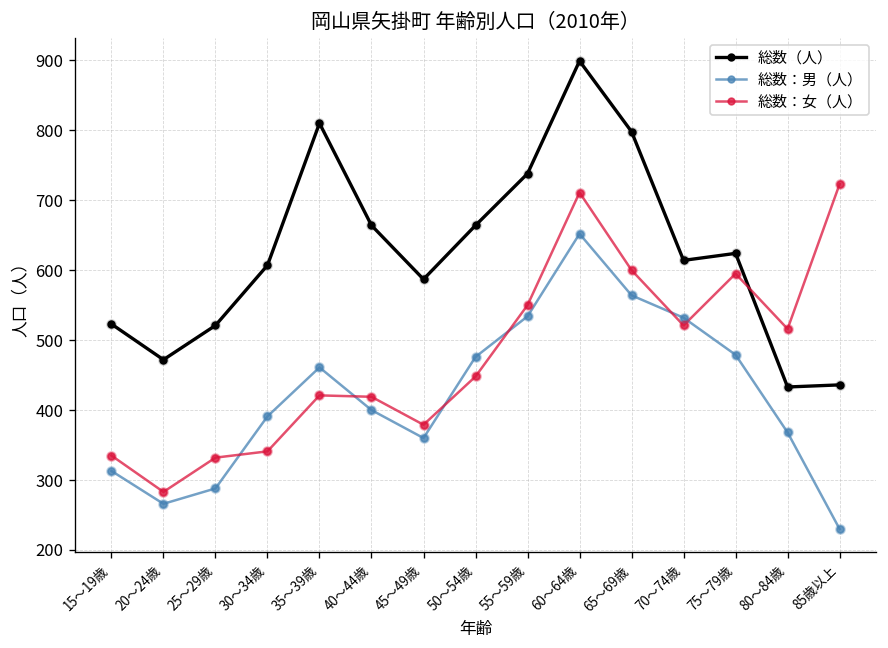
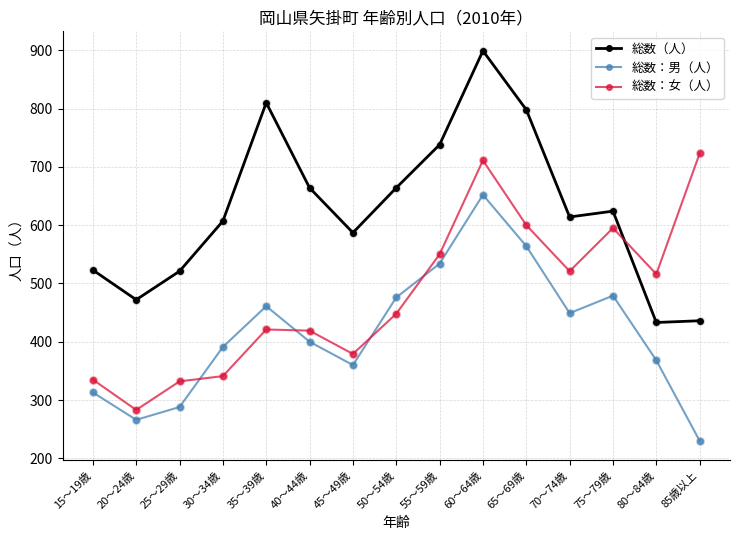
総数：男（人）, 70～74歳: 530 -> 450
